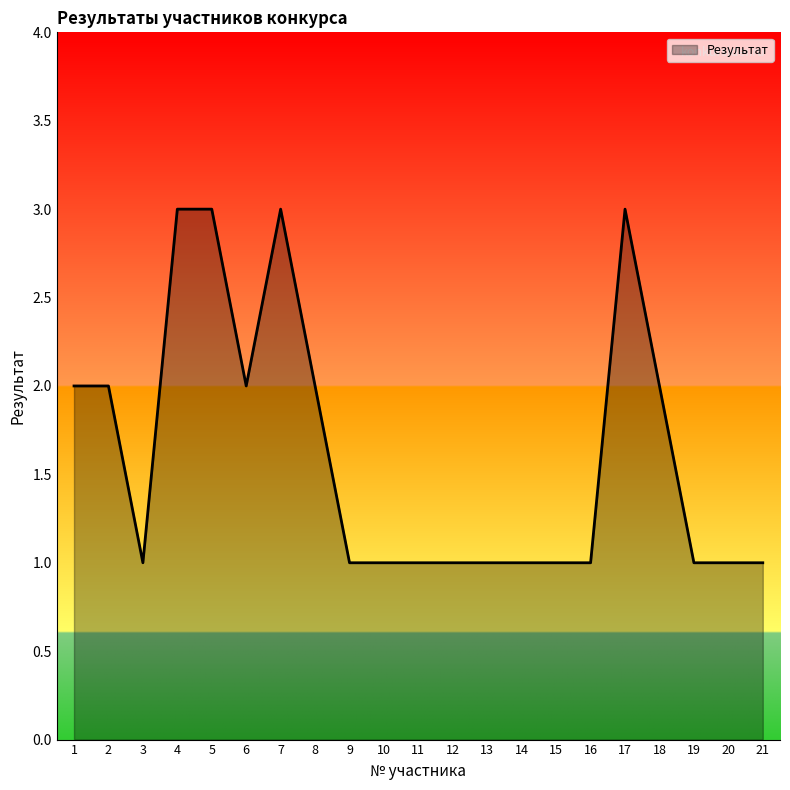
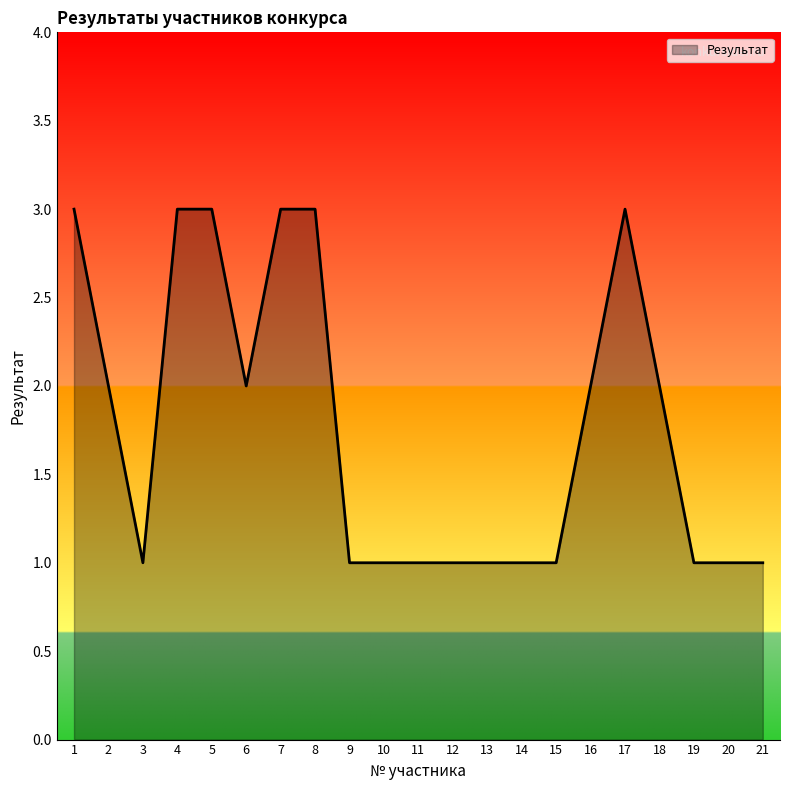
1: 2 -> 3
8: 2 -> 3
16: 1 -> 2
